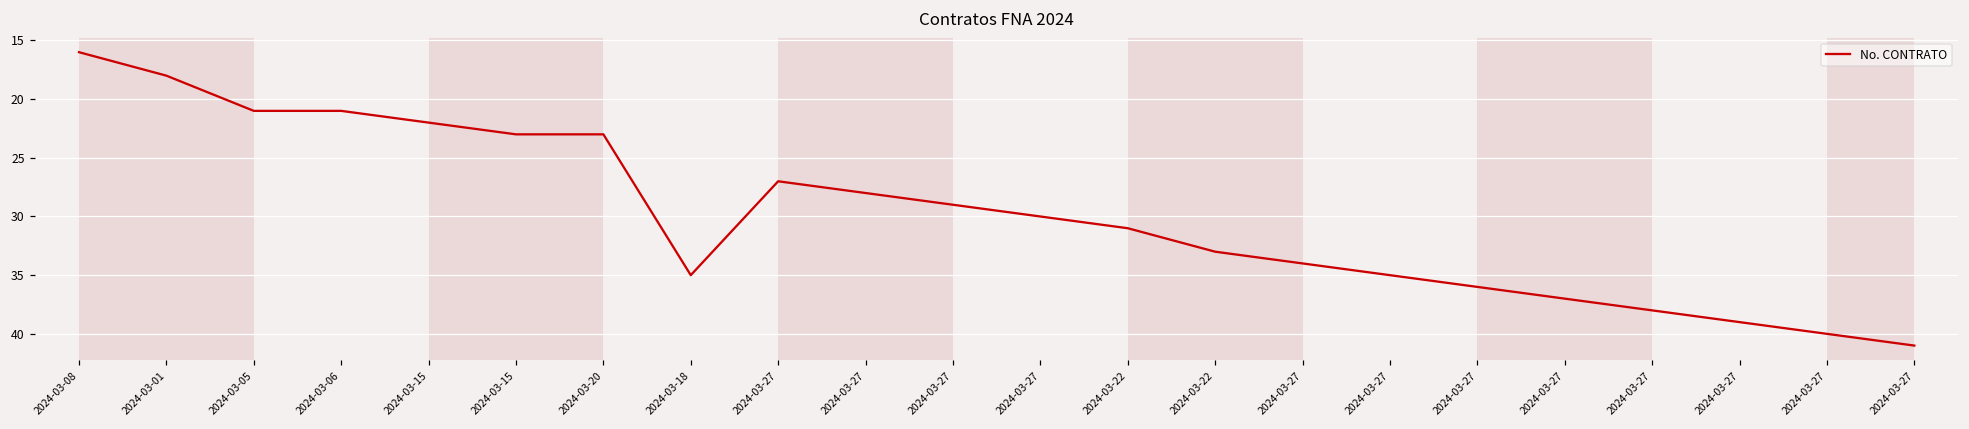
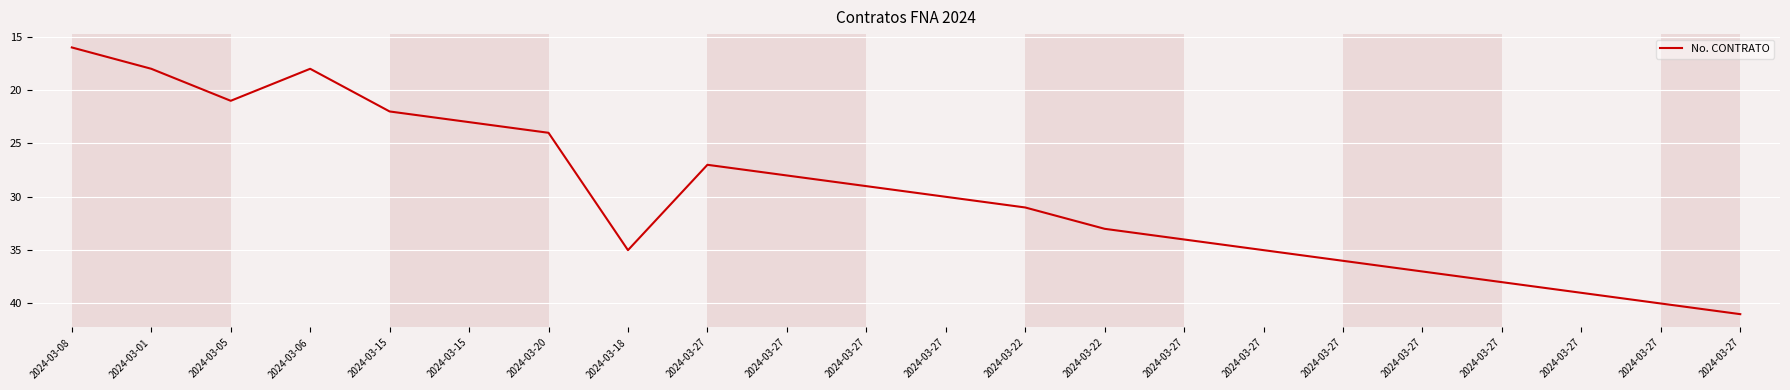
2024-03-06: 21 -> 18
2024-03-20: 23 -> 24
